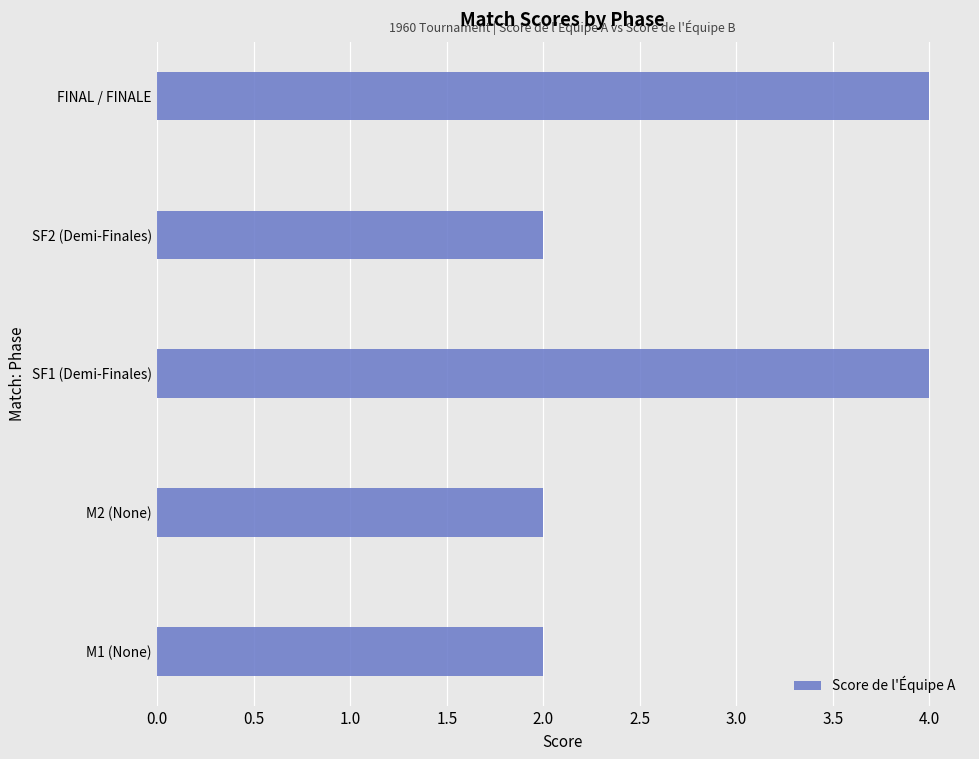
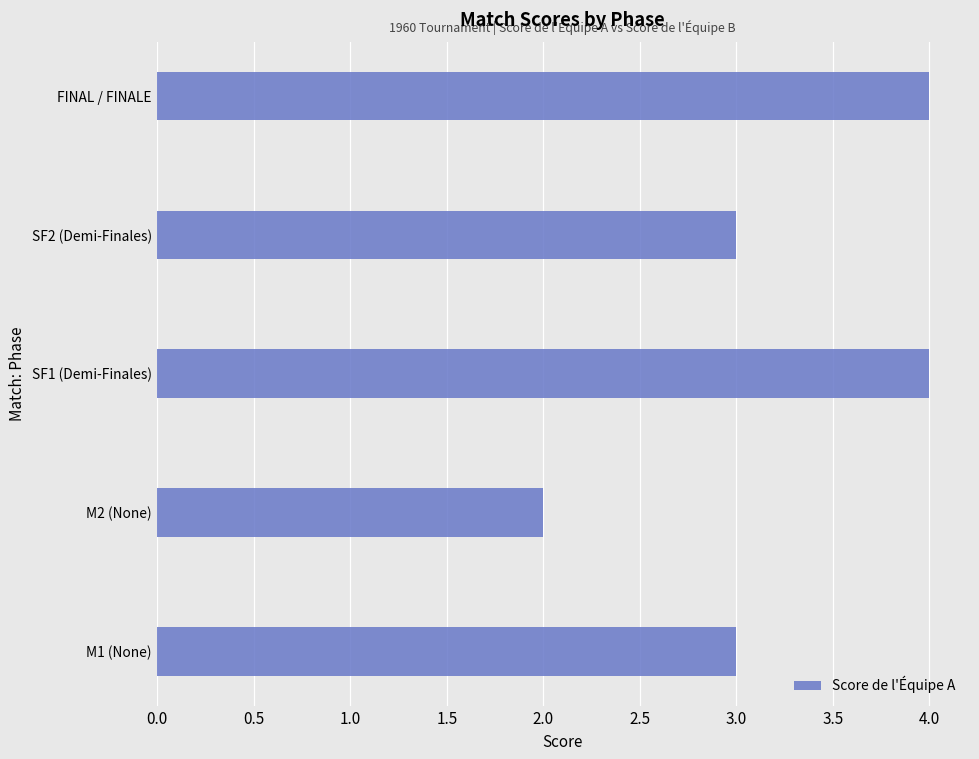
SF2 (Demi-Finales): 2 -> 3
M1 (None): 2 -> 3
